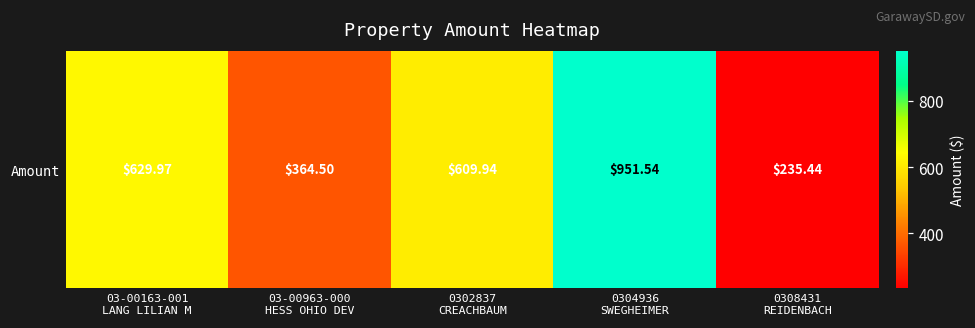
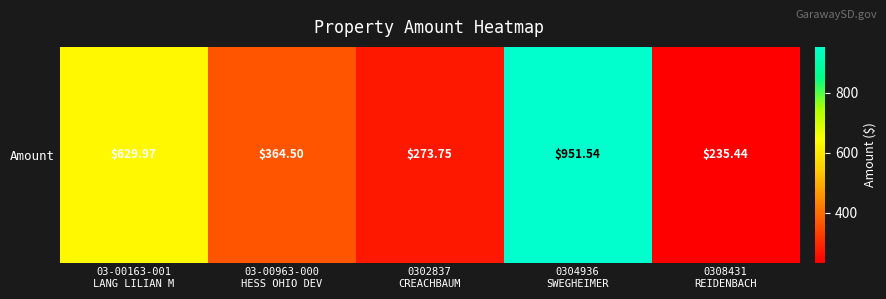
Amount, 0302837 CREACHBAUM: $609.94 -> $273.75
